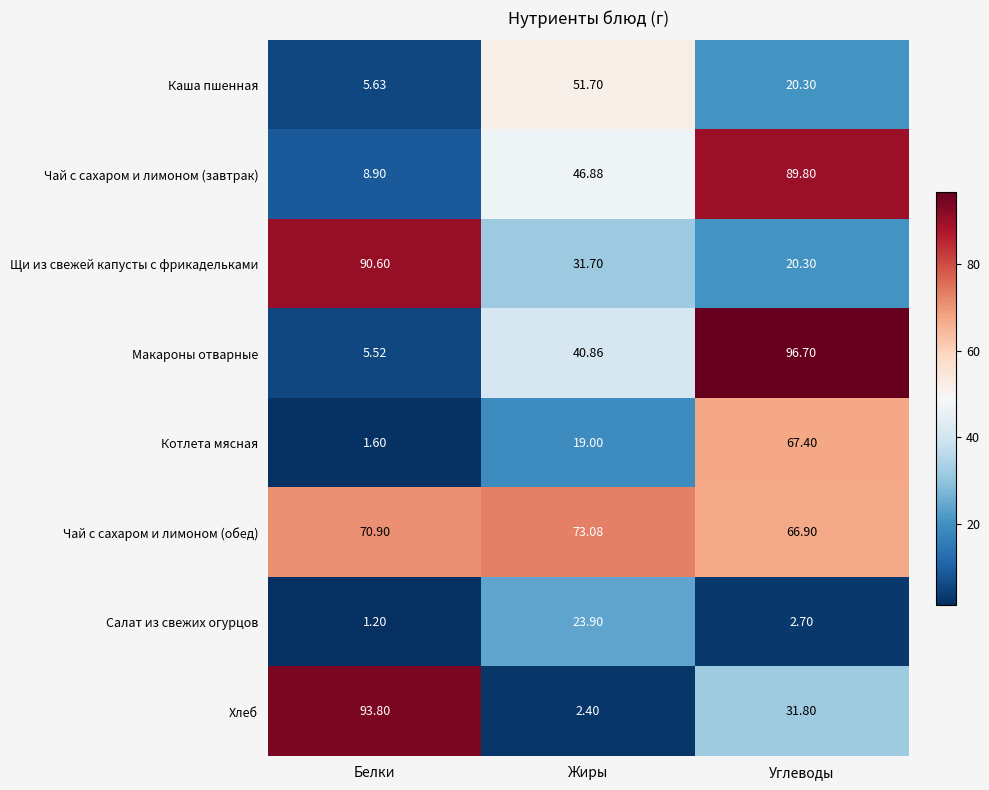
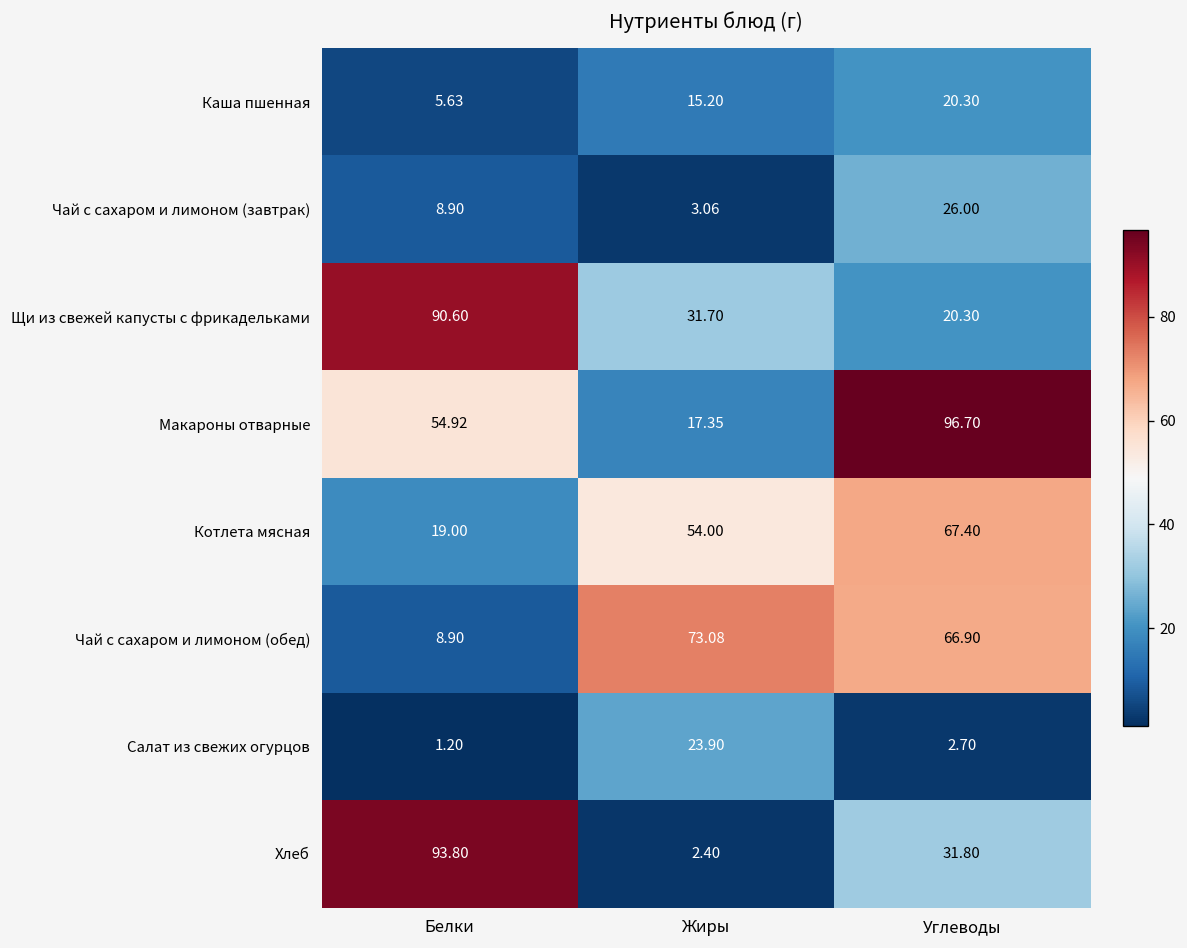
Каша пшенная, Жиры: 51.70 -> 15.20
Чай с сахаром и лимоном (завтрак), Жиры: 46.88 -> 3.06
Чай с сахаром и лимоном (завтрак), Углеводы: 89.80 -> 26.00
Макароны отварные, Белки: 5.52 -> 54.92
Макароны отварные, Жиры: 40.86 -> 17.35
Котлета мясная, Белки: 1.60 -> 19.00
Котлета мясная, Жиры: 19.00 -> 54.00
Чай с сахаром и лимоном (обед), Белки: 70.90 -> 8.90
